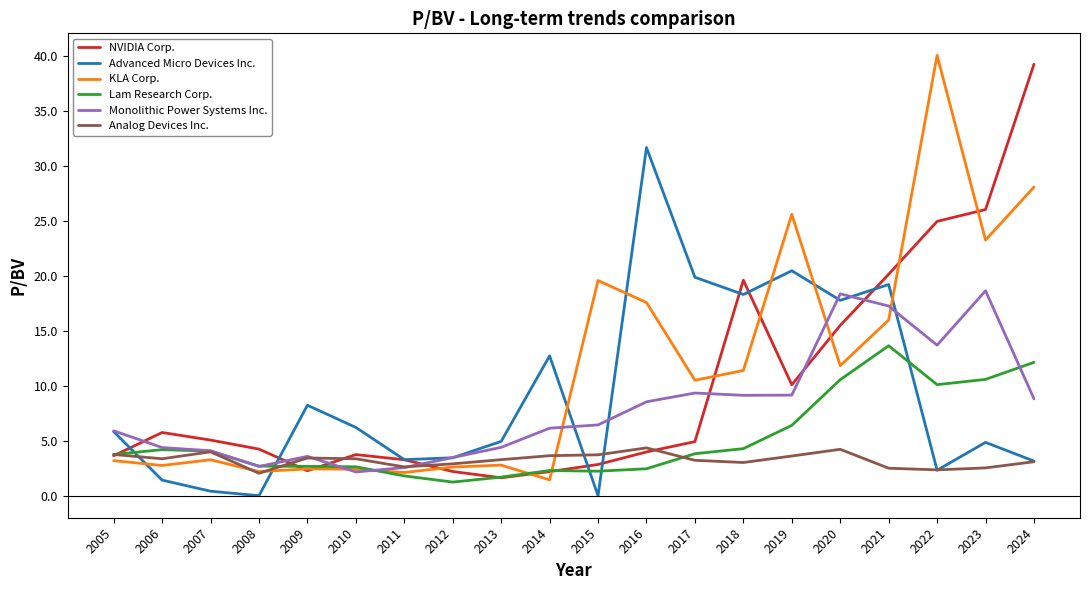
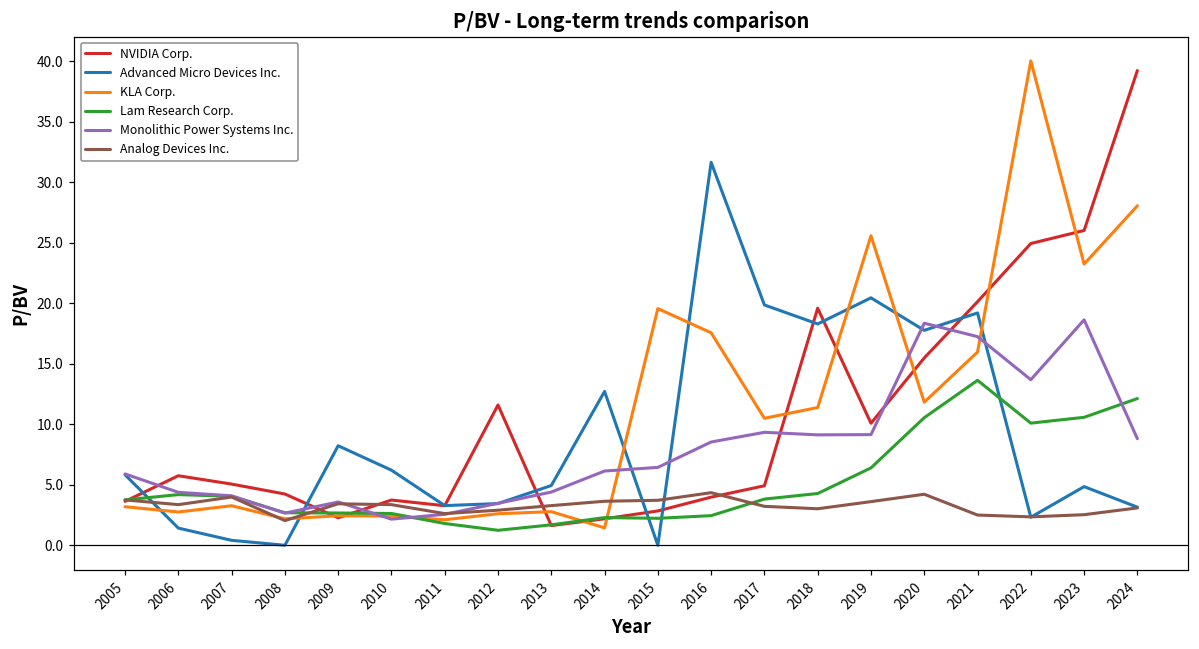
NVIDIA Corp., 2012: 2.2 -> 11.6
